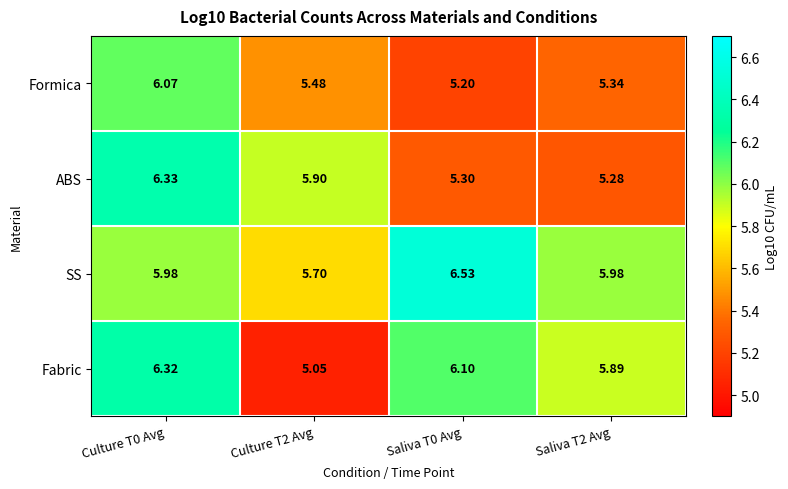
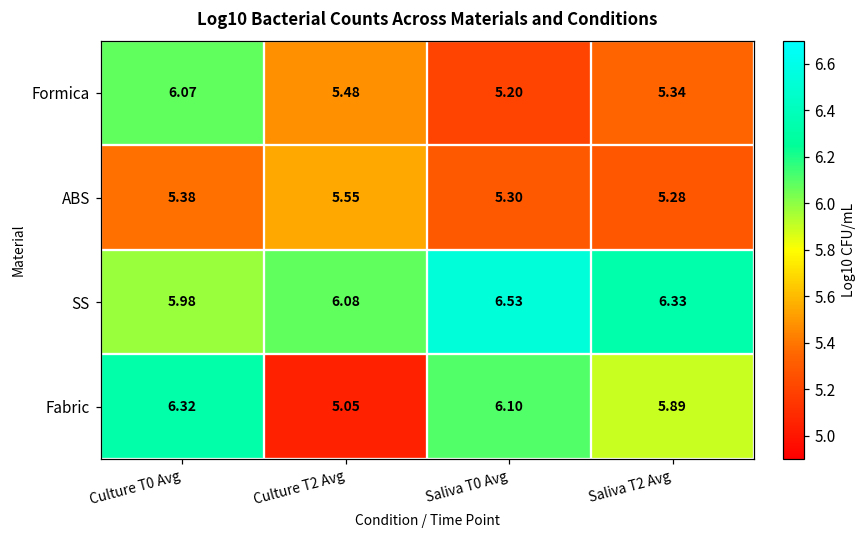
ABS, Culture T0 Avg: 6.33 -> 5.38
ABS, Culture T2 Avg: 5.90 -> 5.55
SS, Culture T2 Avg: 5.70 -> 6.08
SS, Saliva T2 Avg: 5.98 -> 6.33
